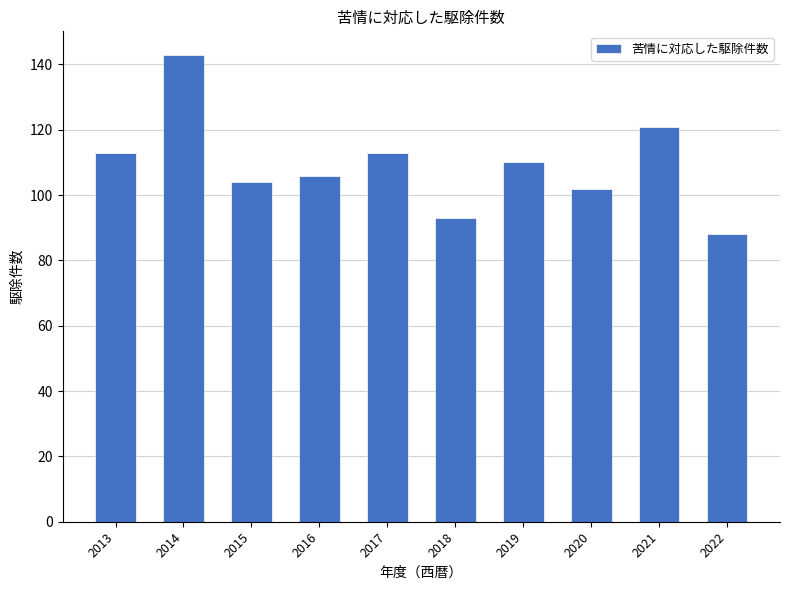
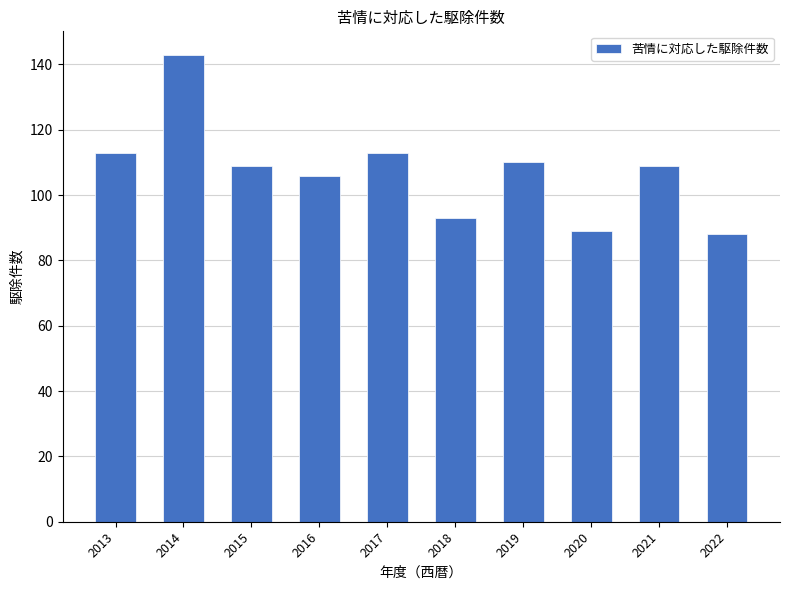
2015: 104 -> 109
2020: 102 -> 89
2021: 121 -> 109
